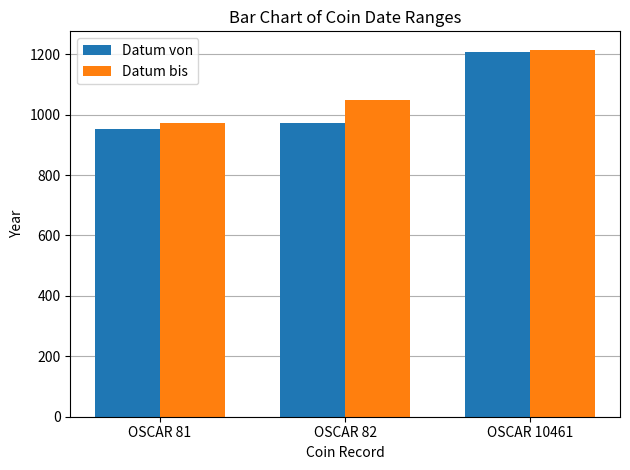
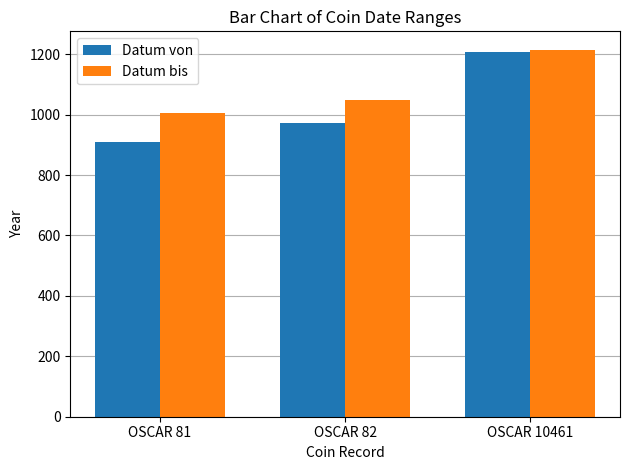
Datum von, OSCAR 81: 950 -> 910
Datum bis, OSCAR 81: 970 -> 1010
